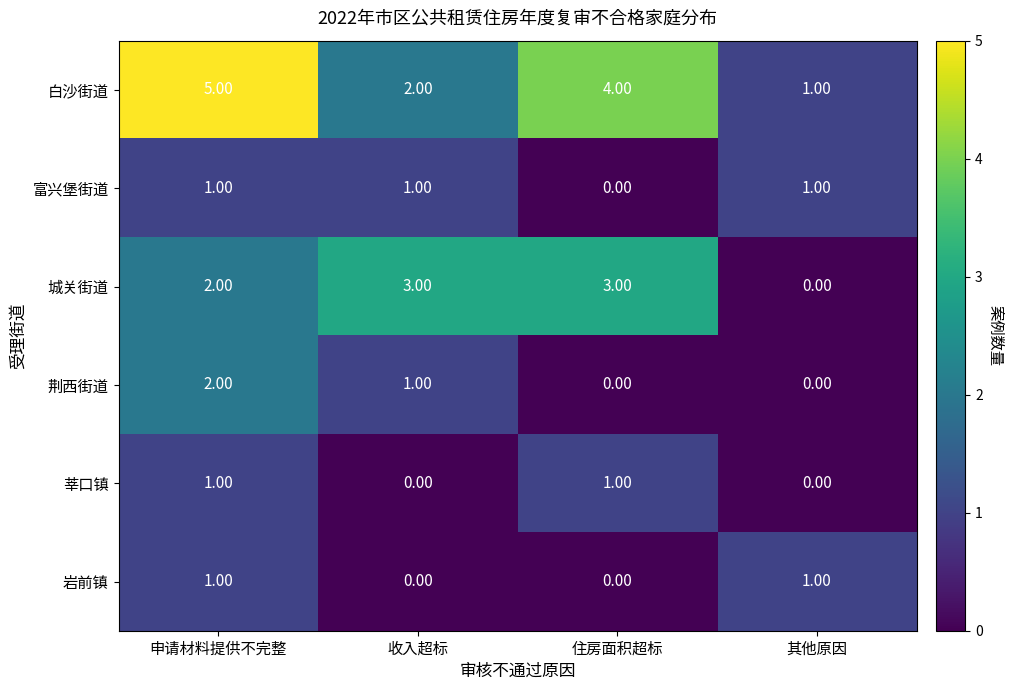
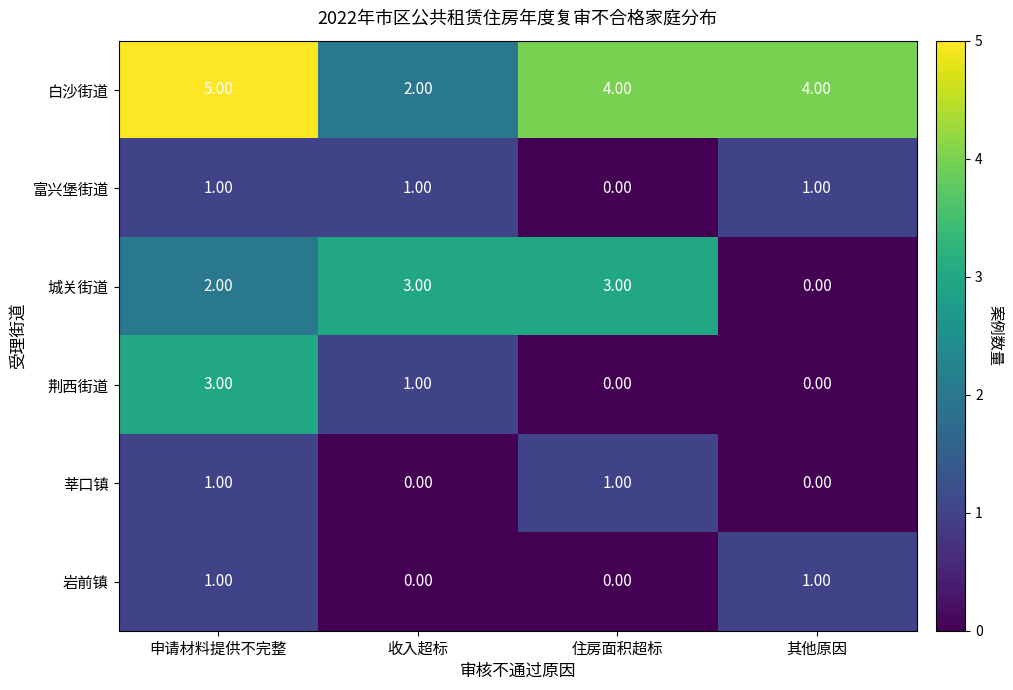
白沙街道, 其他原因: 1.00 -> 4.00
荆西街道, 申请材料提供不完整: 2.00 -> 3.00
